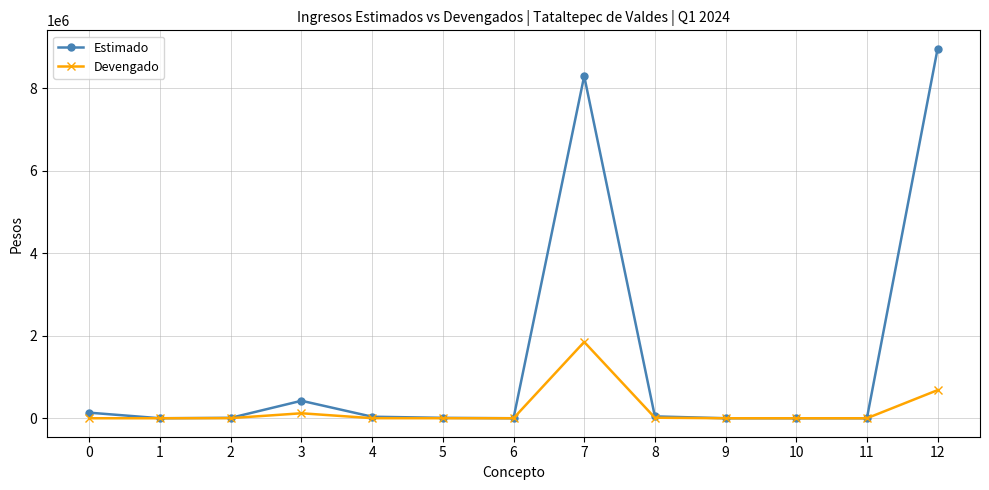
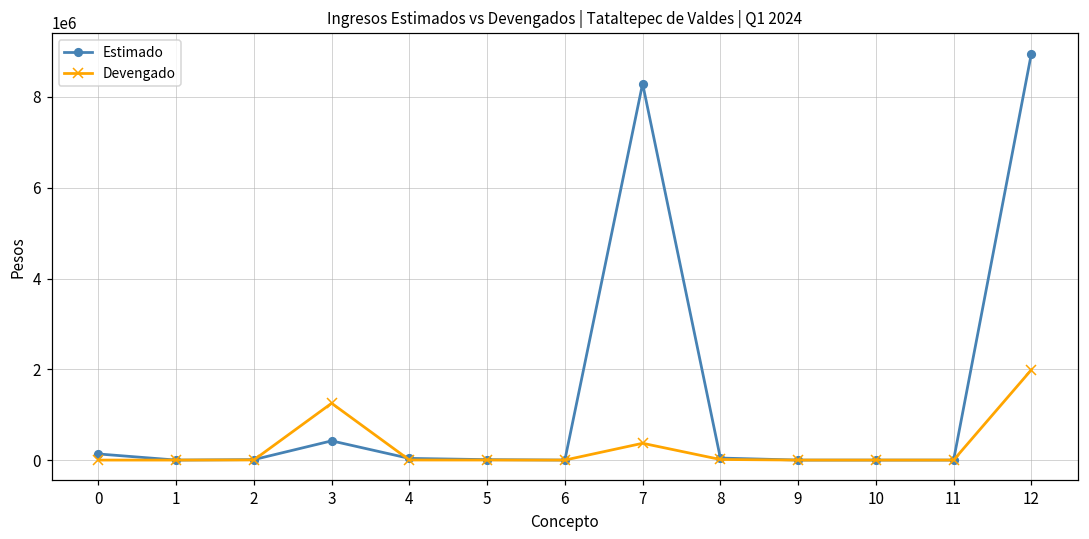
Devengado, 3: 100000 -> 1300000
Devengado, 7: 1800000 -> 400000
Devengado, 12: 700000 -> 2000000
